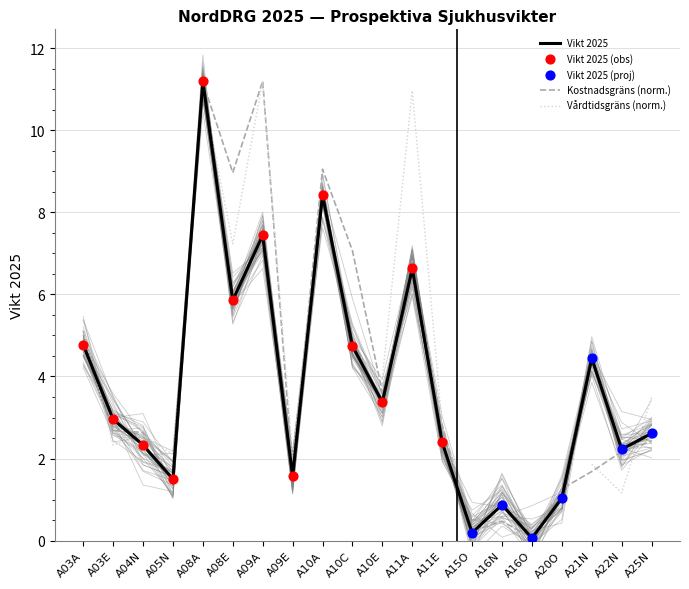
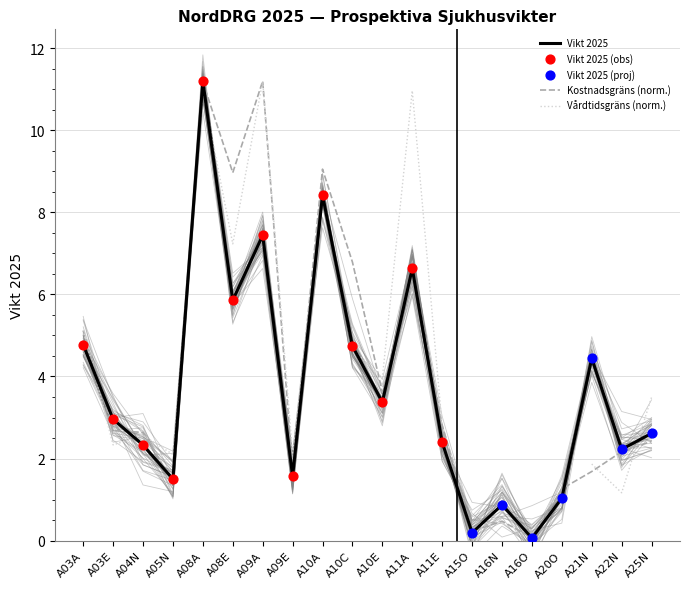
Kostnadsgräns (norm.), A10C: 7.1 -> 6.8
